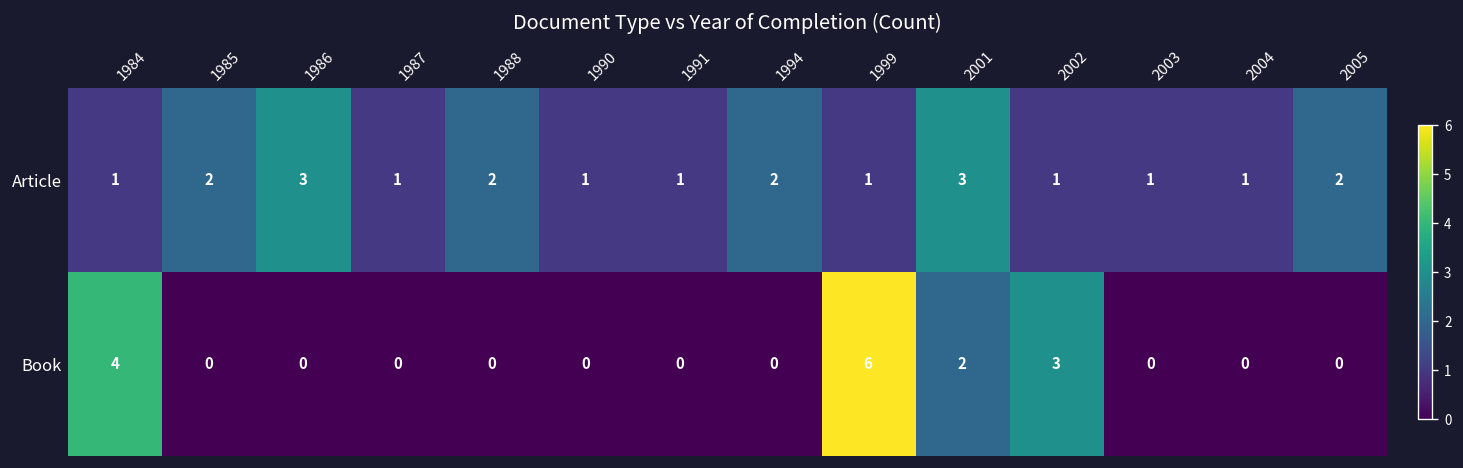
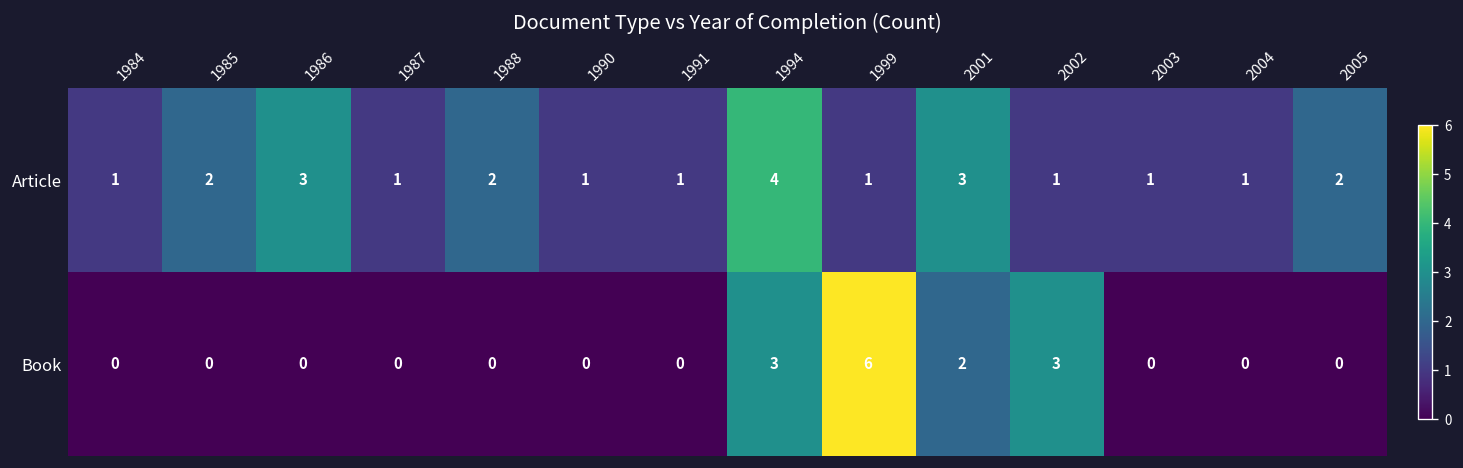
Article, 1994: 2 -> 4
Book, 1984: 4 -> 0
Book, 1994: 0 -> 3
